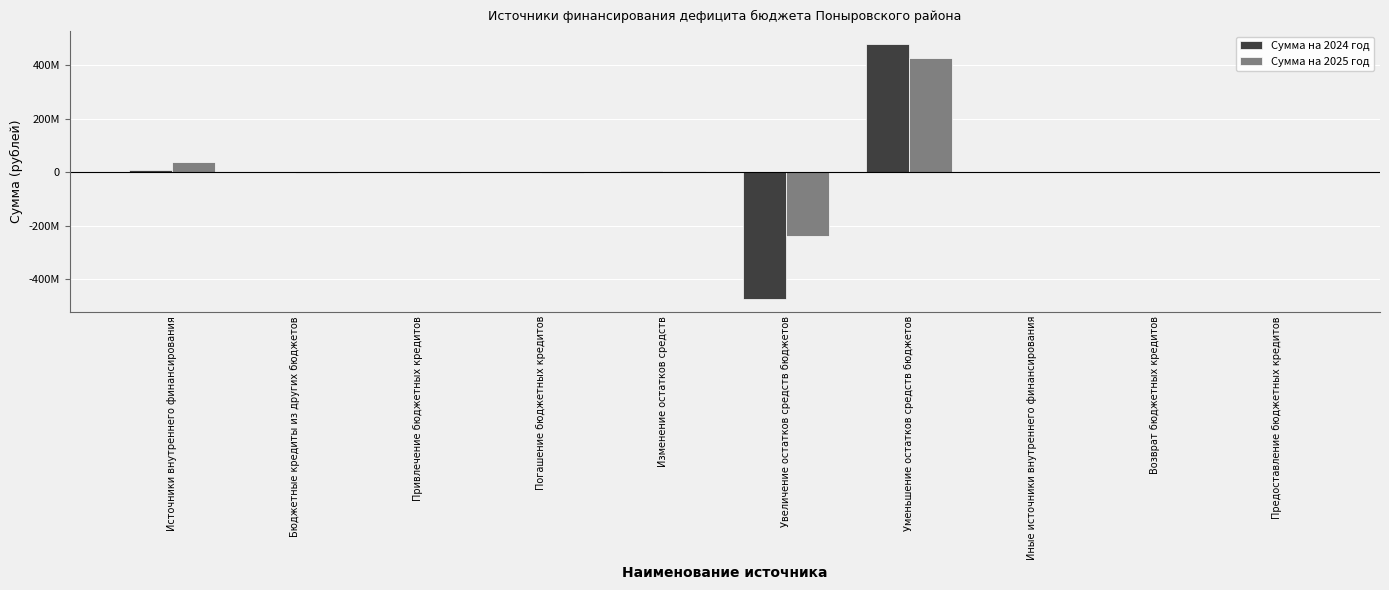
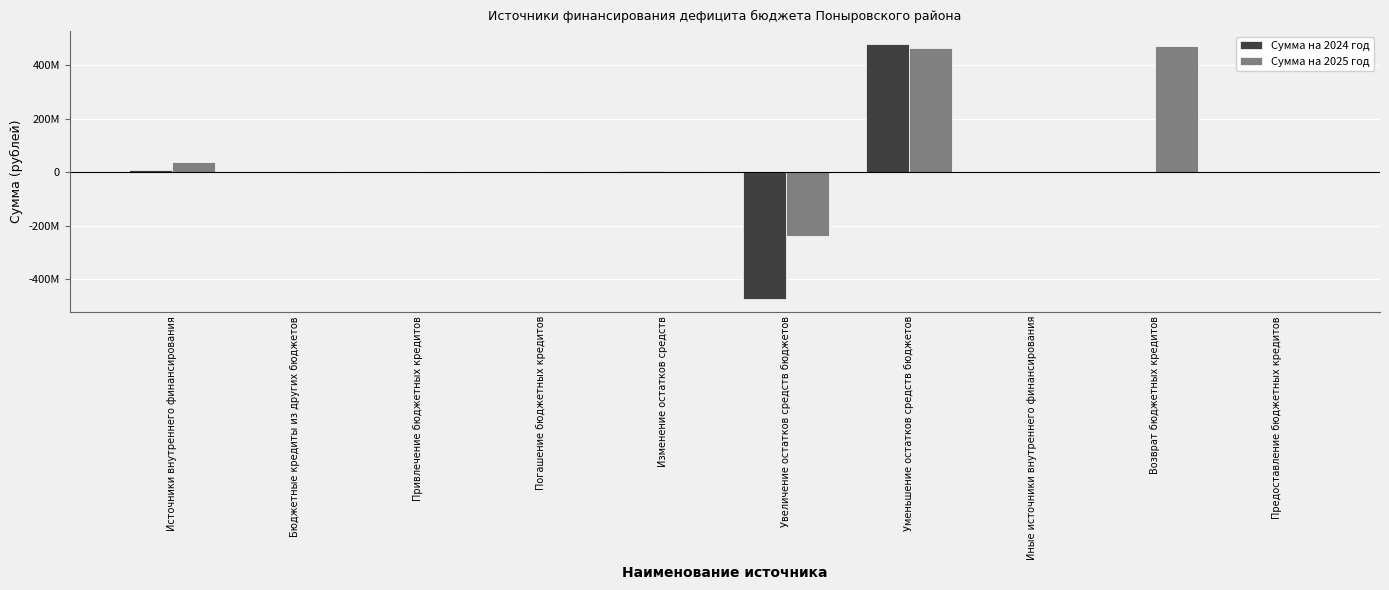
Сумма на 2025 год, Уменьшение остатков средств бюджетов: 430000000 -> 470000000
Сумма на 2025 год, Возврат бюджетных кредитов: 0 -> 470000000
